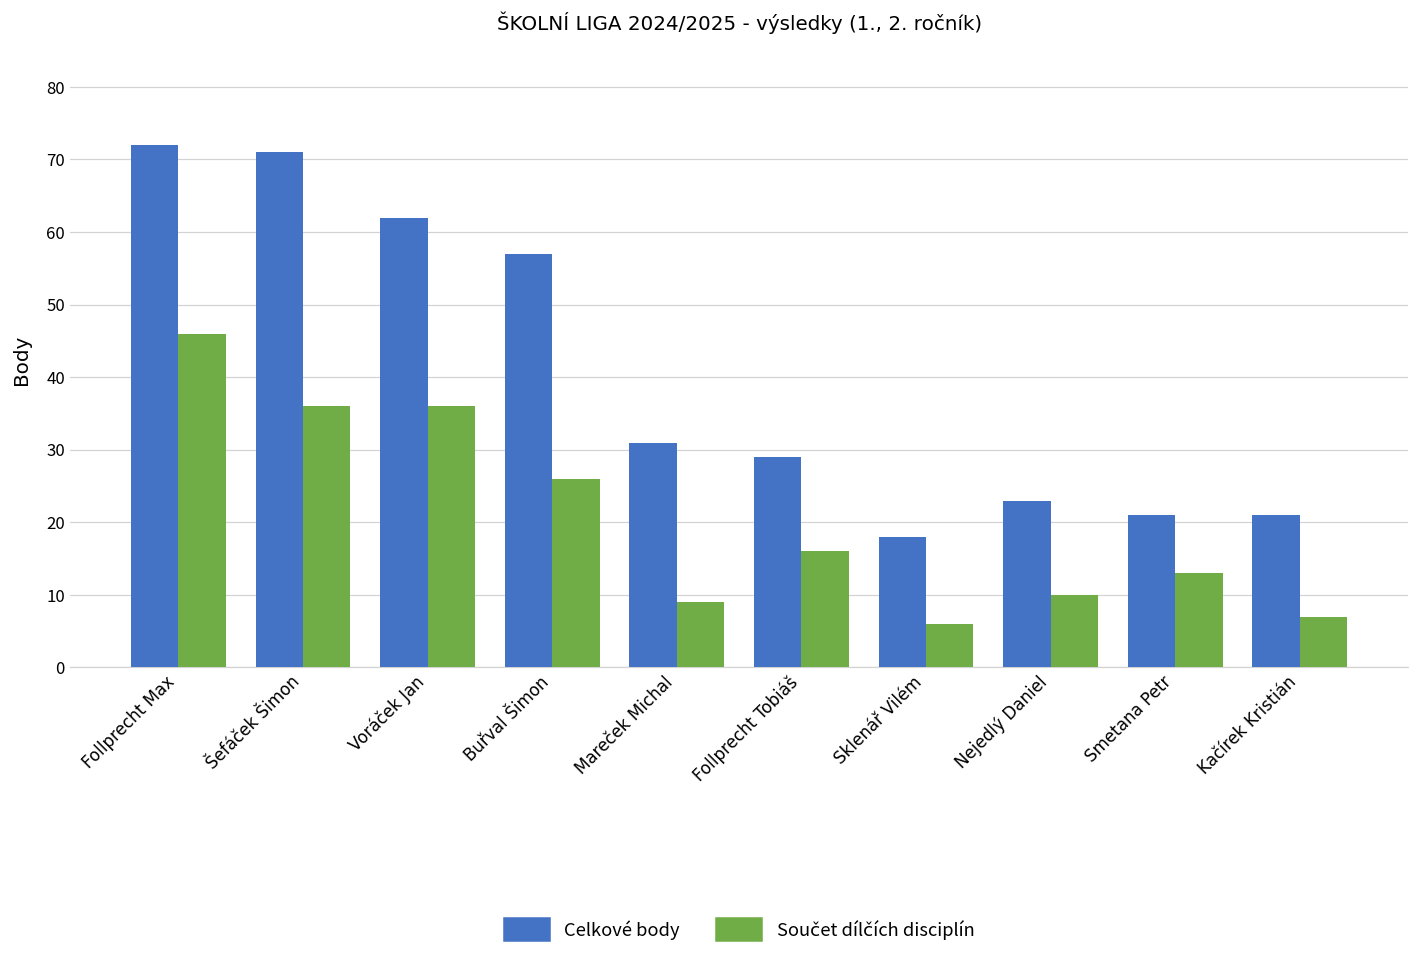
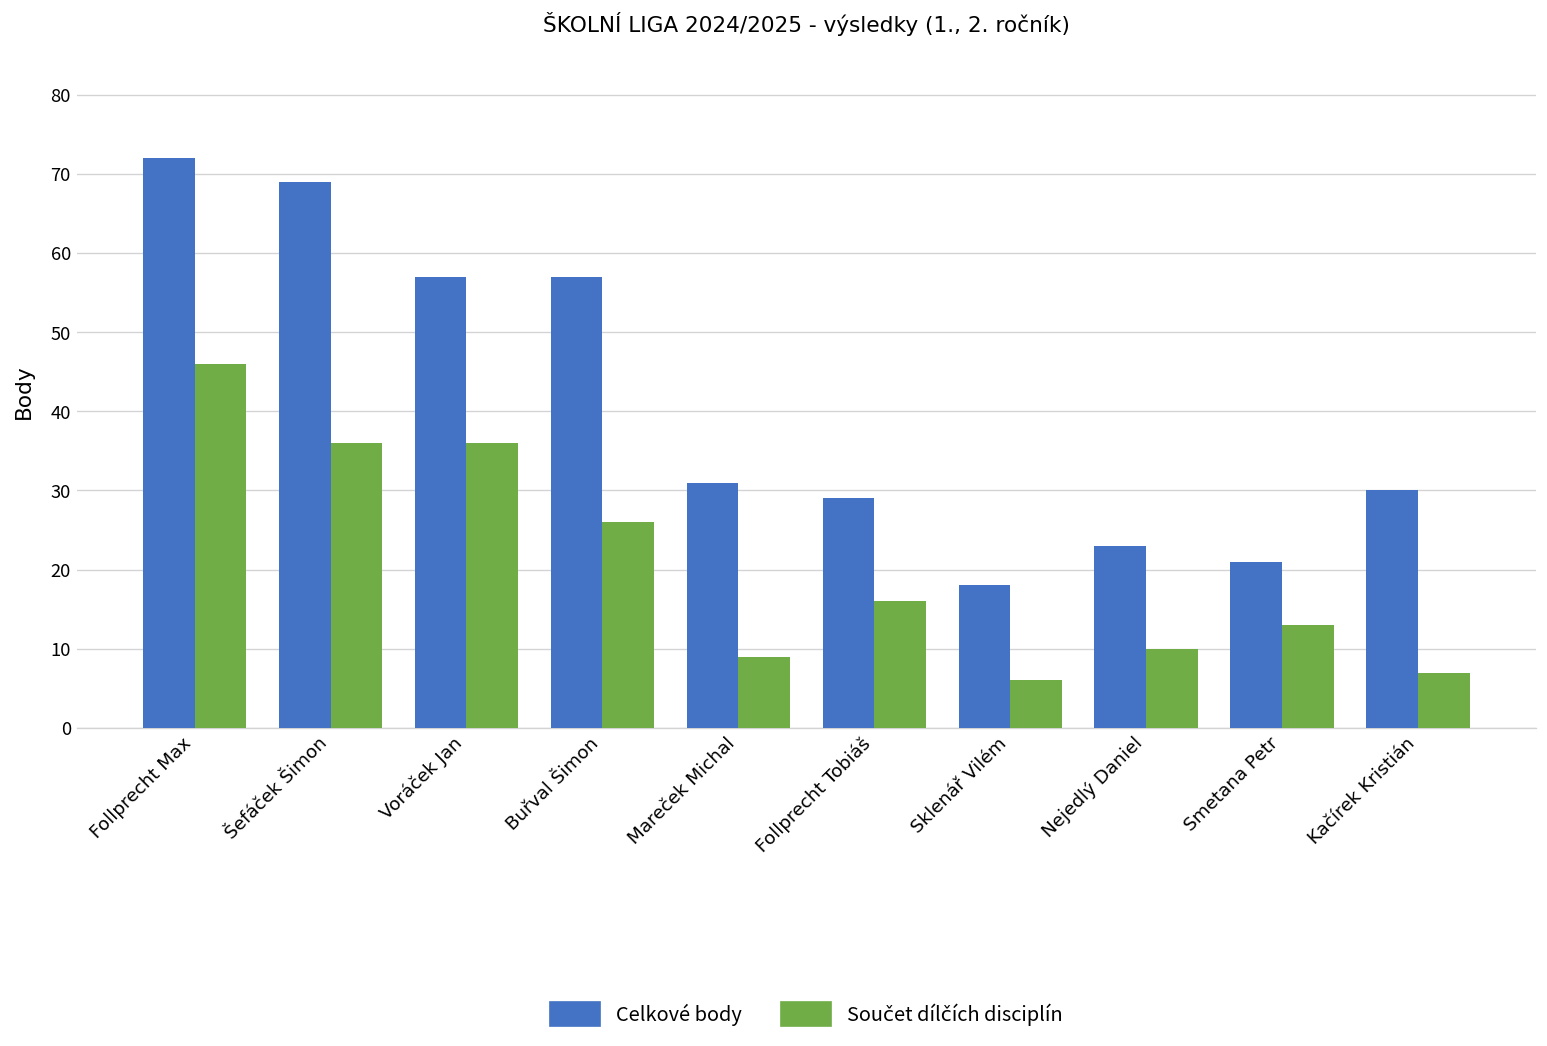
Celkové body, Šefáček Šimon: 71 -> 69
Celkové body, Voráček Jan: 62 -> 57
Celkové body, Kačírek Kristián: 21 -> 30
